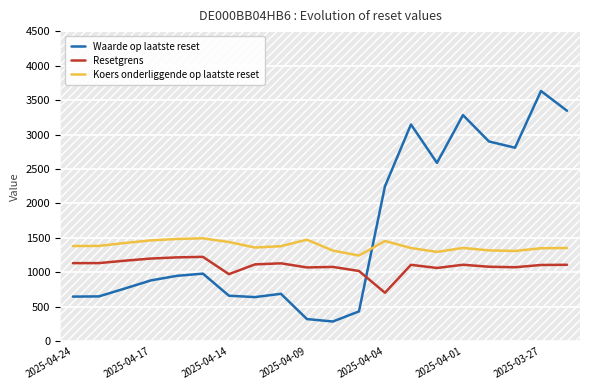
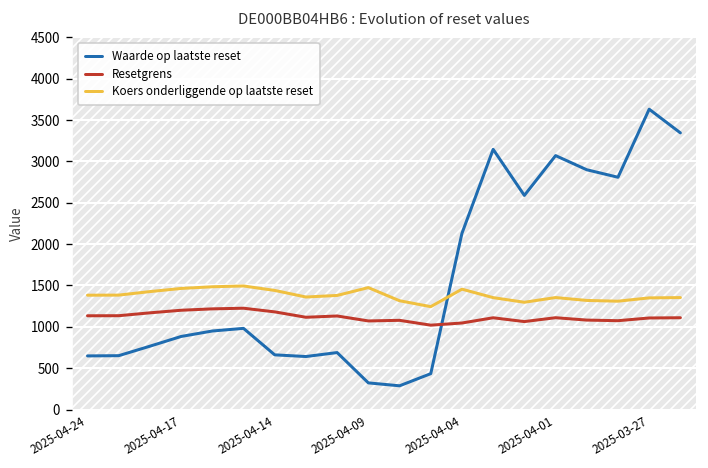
Resetgrens, 2025-04-14: 1000 -> 1200
Waarde op laatste reset, 2025-04-04: 2200 -> 2100
Resetgrens, 2025-04-04: 700 -> 1000
Waarde op laatste reset, 2025-04-01: 3300 -> 3100
